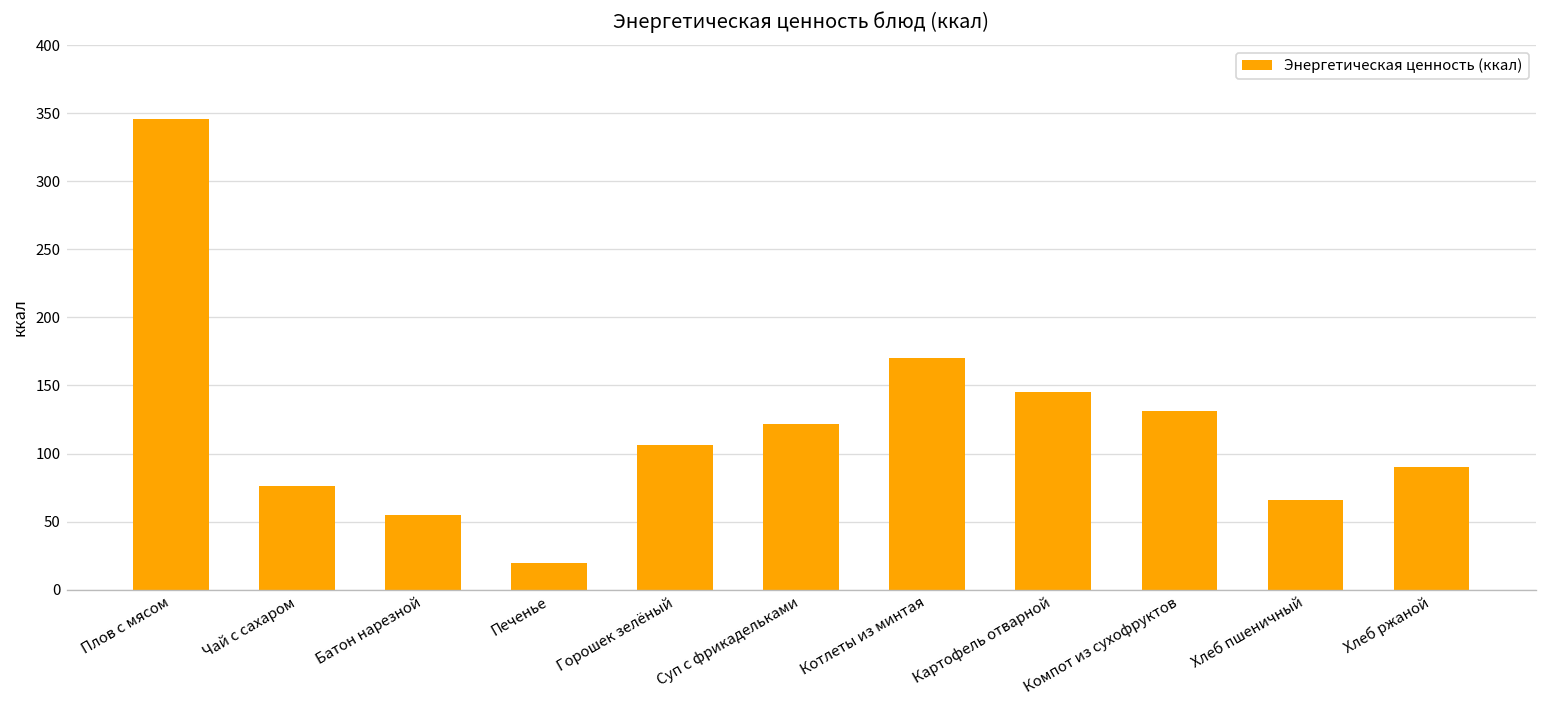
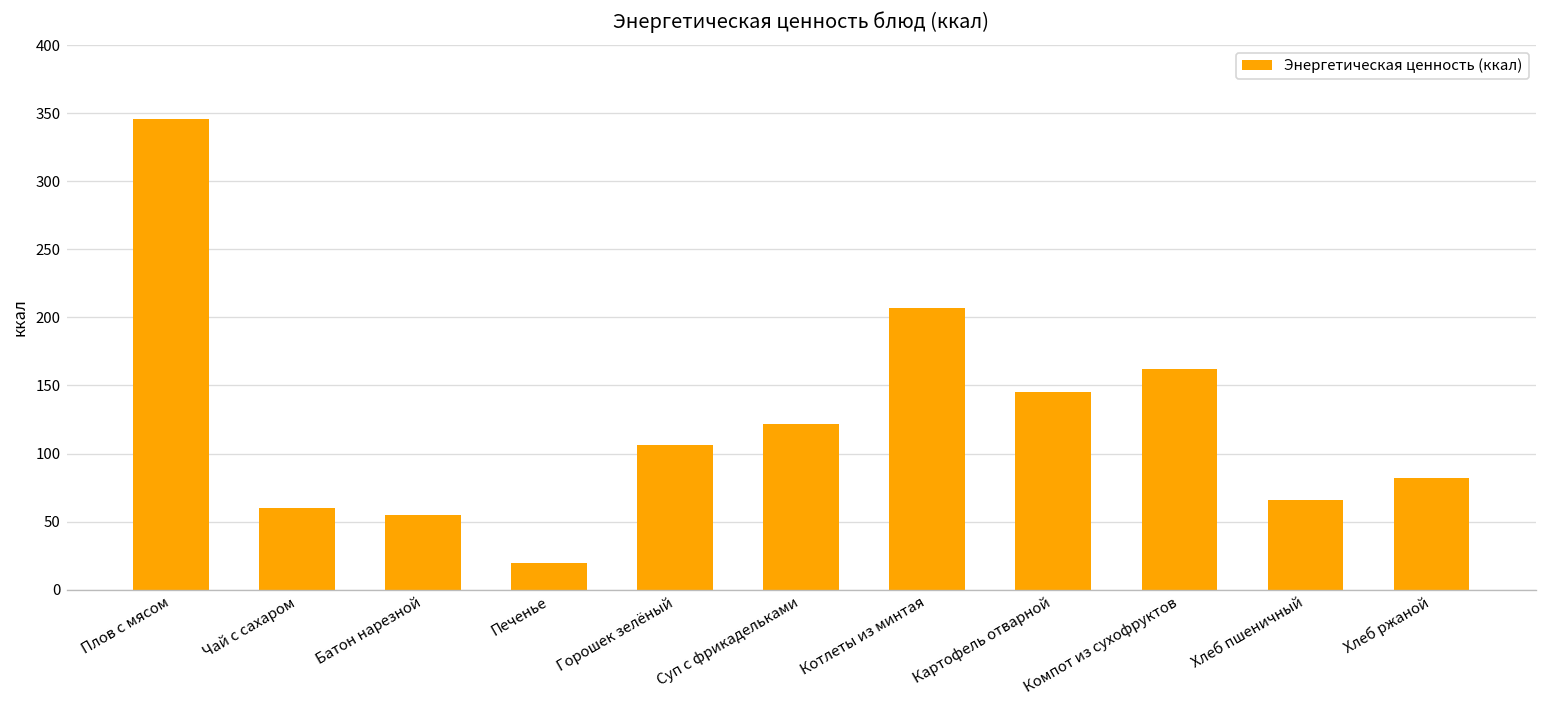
Чай с сахаром: 76 -> 60
Котлеты из минтая: 170 -> 207
Компот из сухофруктов: 131 -> 162
Хлеб ржаной: 90 -> 82
